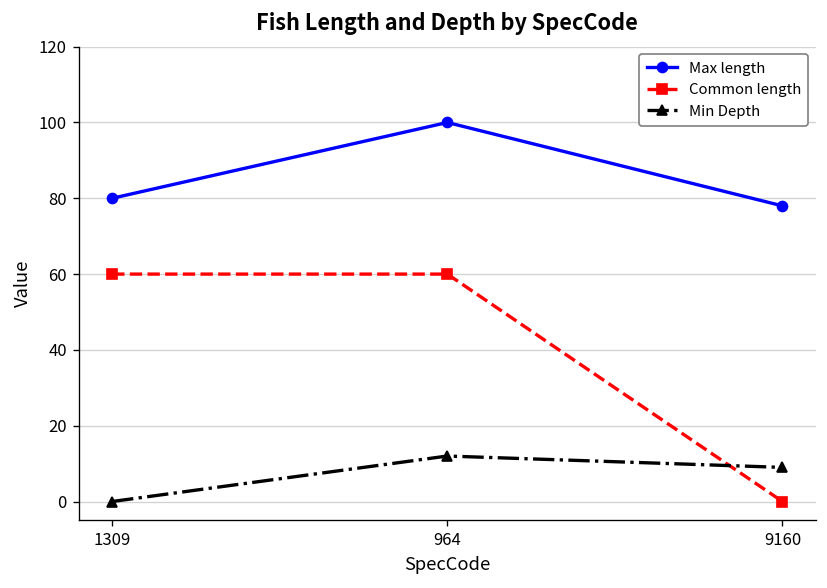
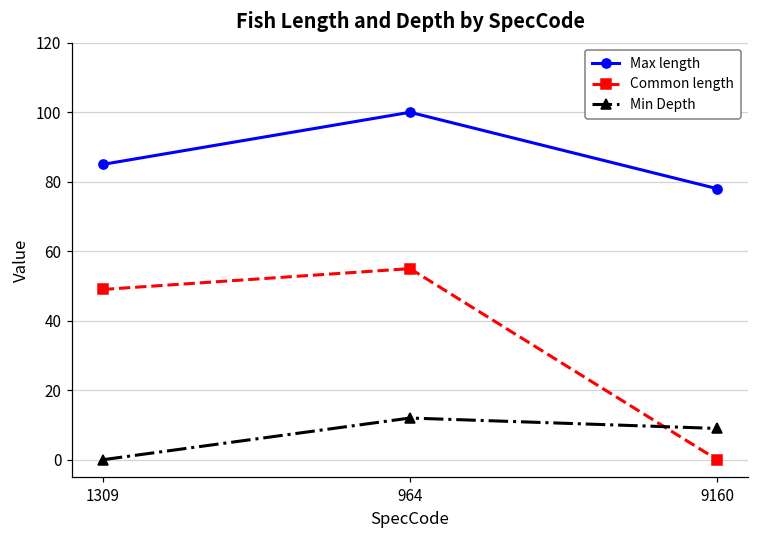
Max length, 1309: 80 -> 85
Common length, 1309: 60 -> 49
Common length, 964: 60 -> 55
